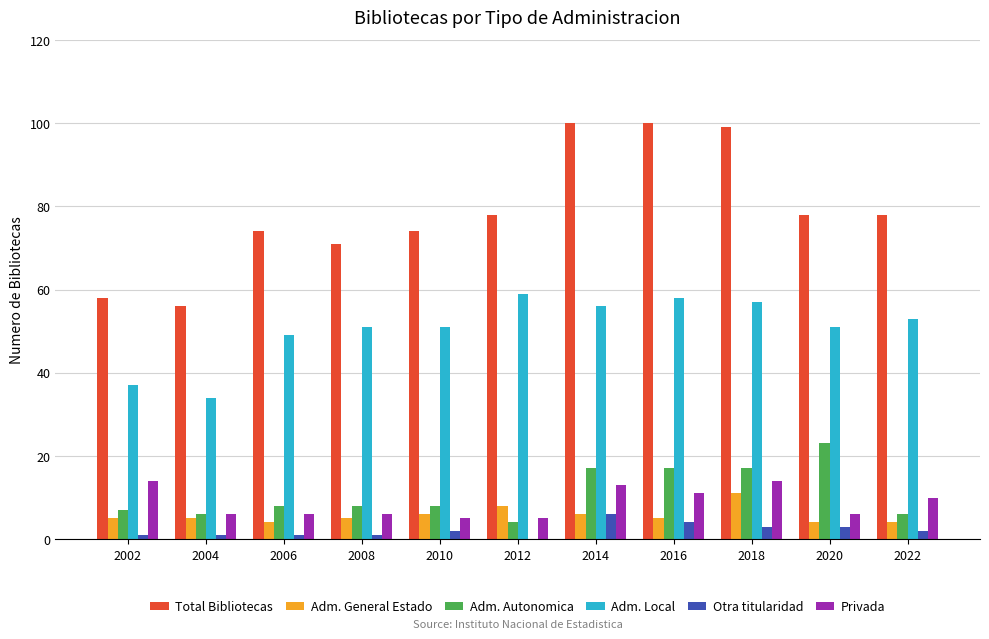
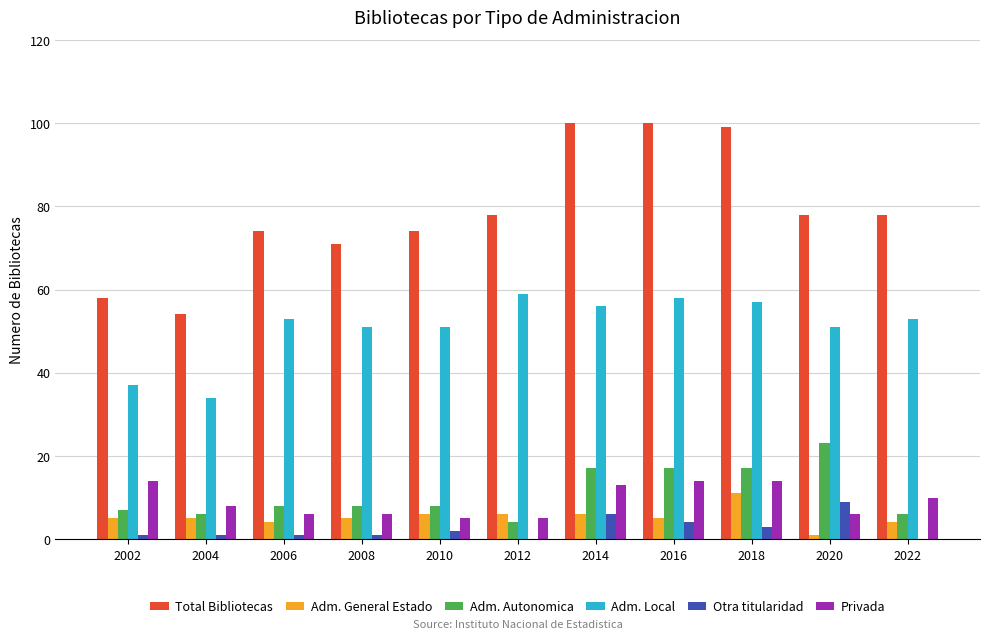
Total Bibliotecas, 2004: 56 -> 54
Privada, 2004: 6 -> 8
Adm. Local, 2006: 49 -> 53
Adm. General Estado, 2012: 8 -> 6
Privada, 2016: 11 -> 14
Adm. General Estado, 2020: 4 -> 1
Otra titularidad, 2020: 3 -> 9
Otra titularidad, 2022: 2 -> 0
